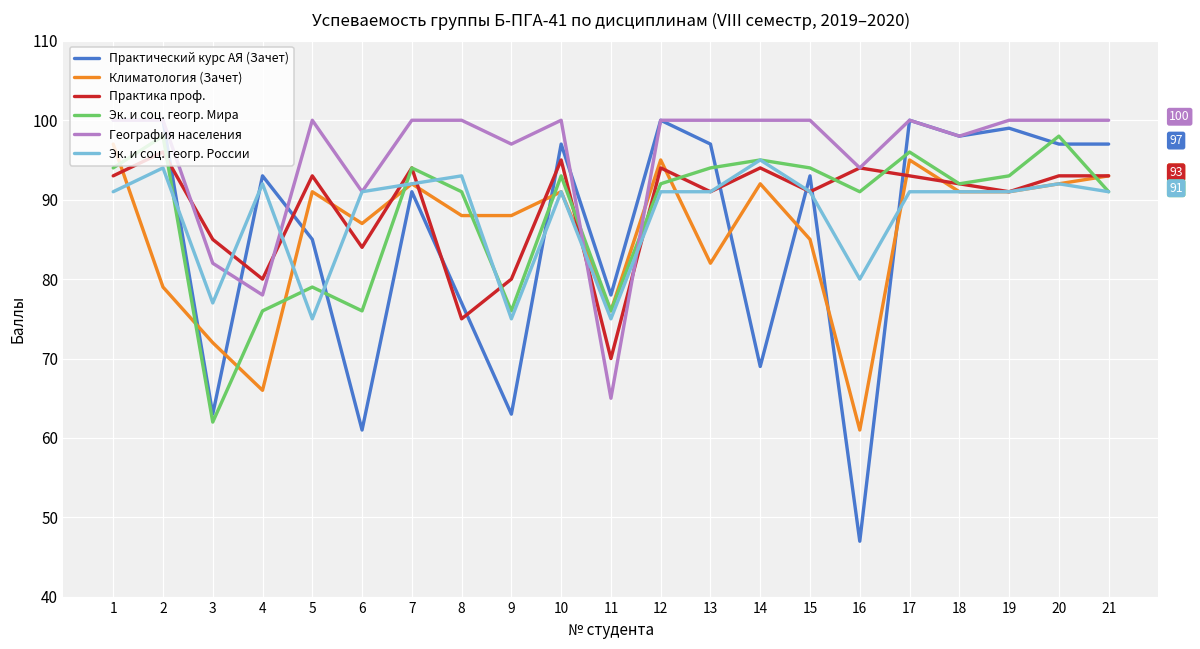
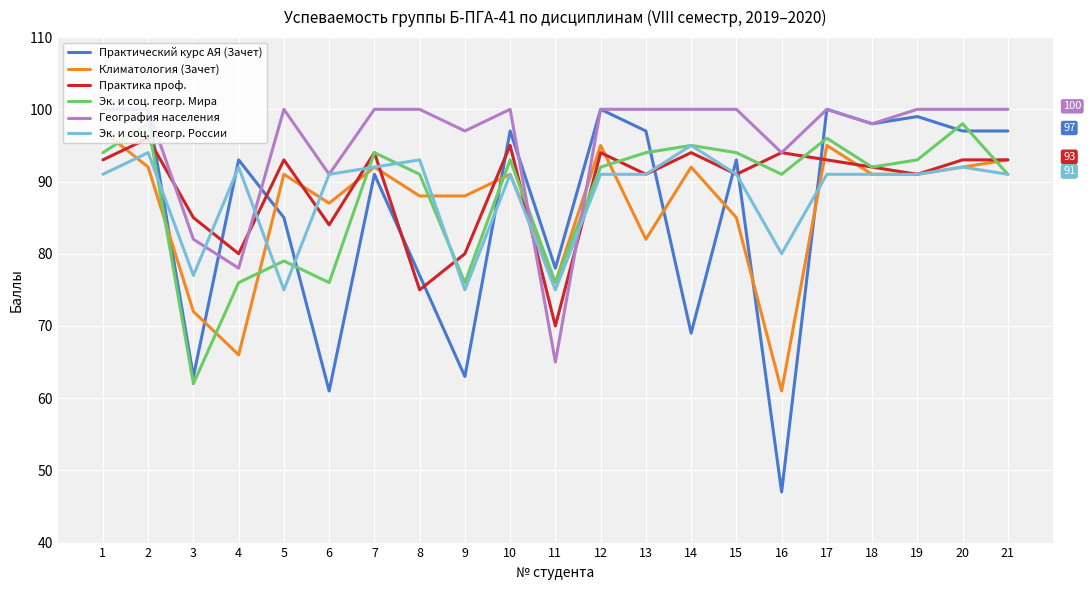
Климатология (Зачет), 2: 79 -> 92
